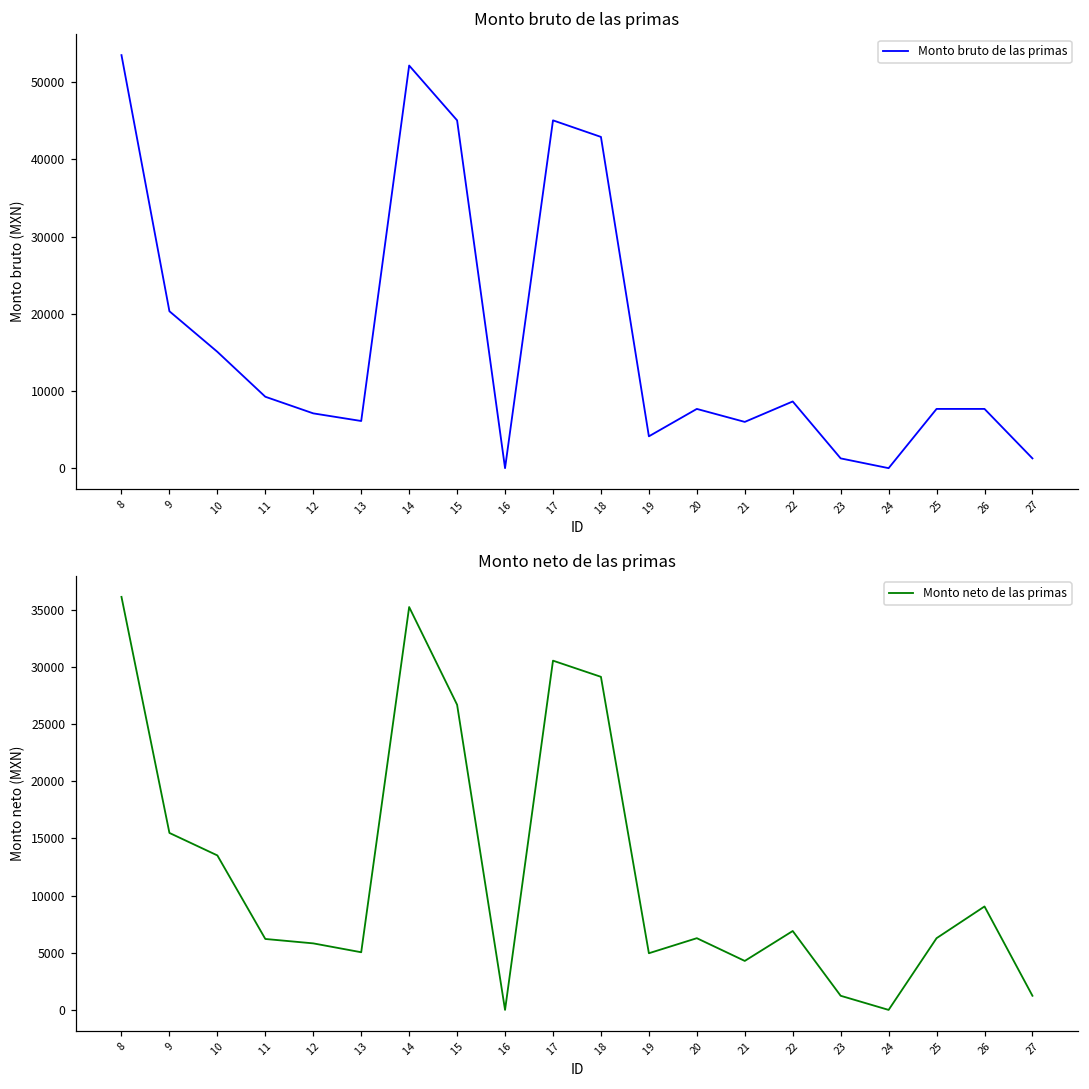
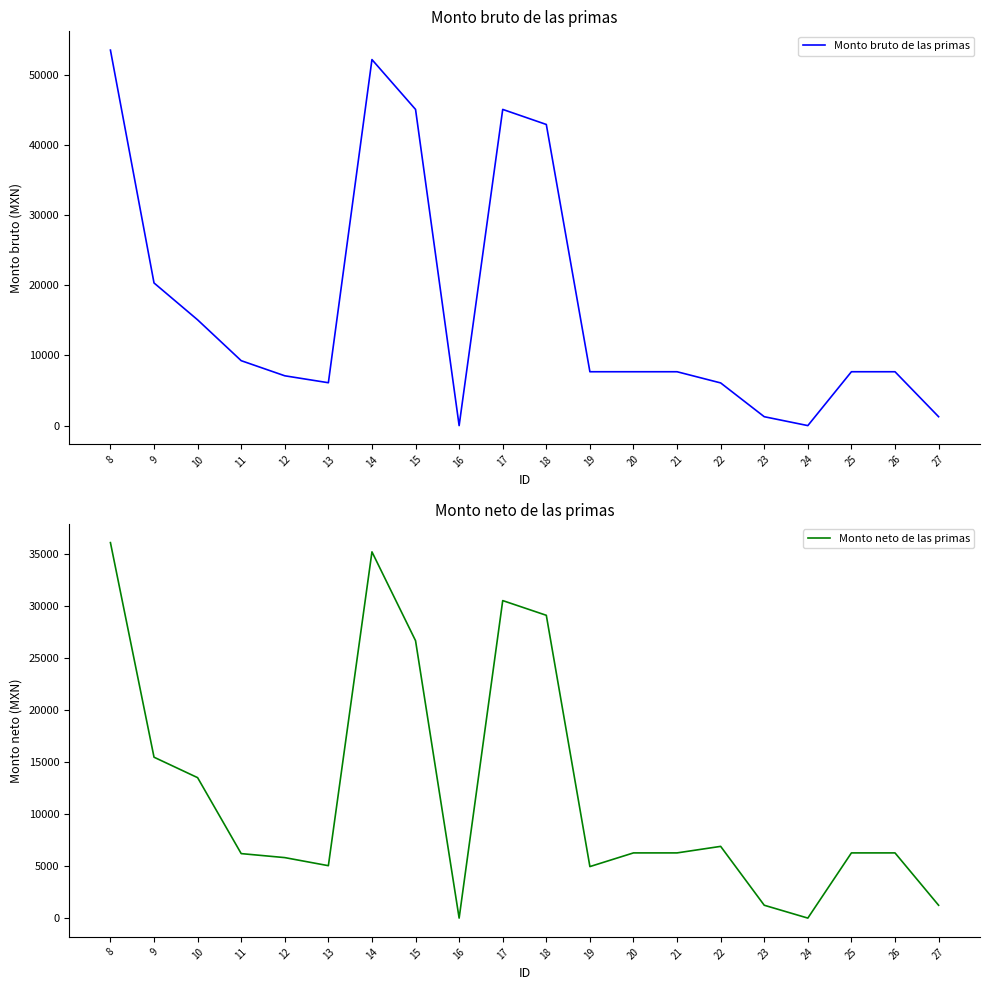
Monto bruto de las primas, 19: 4000 -> 8000
Monto bruto de las primas, 21: 6000 -> 8000
Monto bruto de las primas, 22: 9000 -> 6000
Monto neto de las primas, 21: 4300 -> 6300
Monto neto de las primas, 26: 9000 -> 6300
